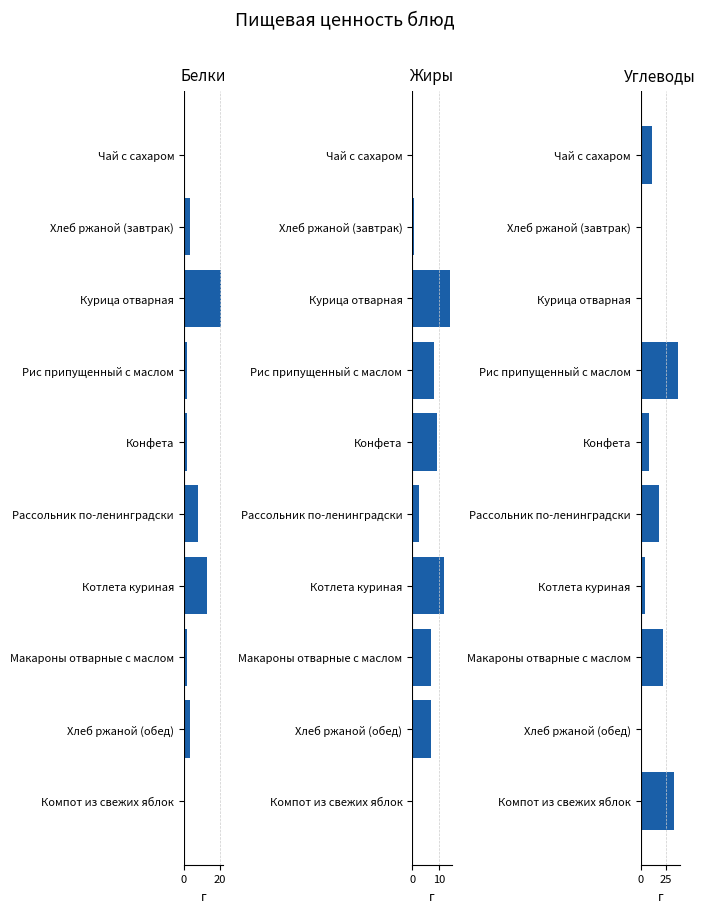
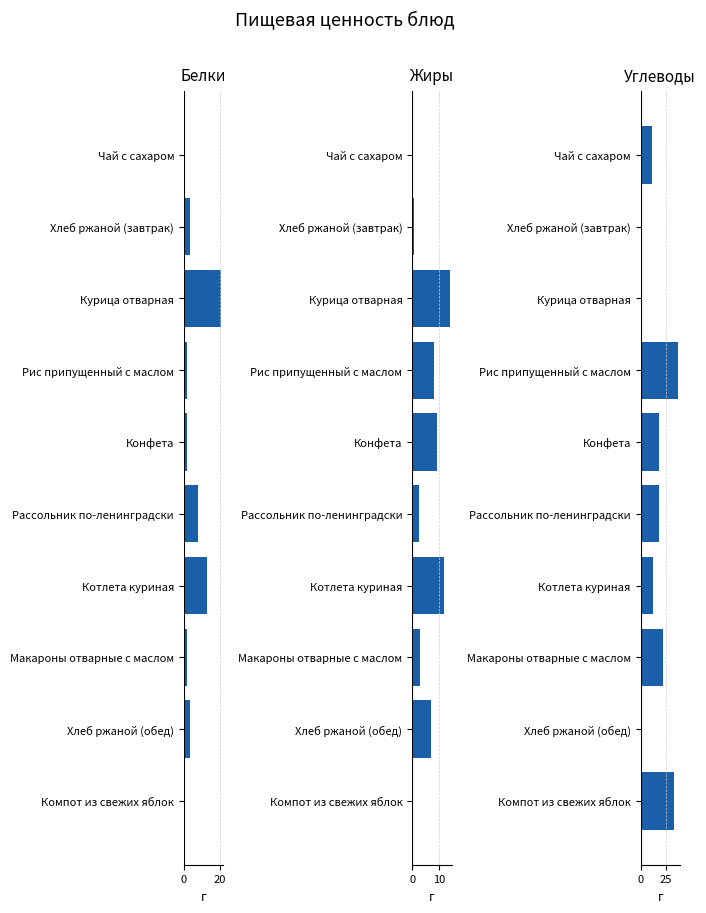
Жиры, Макароны отварные с маслом: 7 -> 3
Углеводы, Конфета: 8 -> 18
Углеводы, Котлета куриная: 4 -> 12
